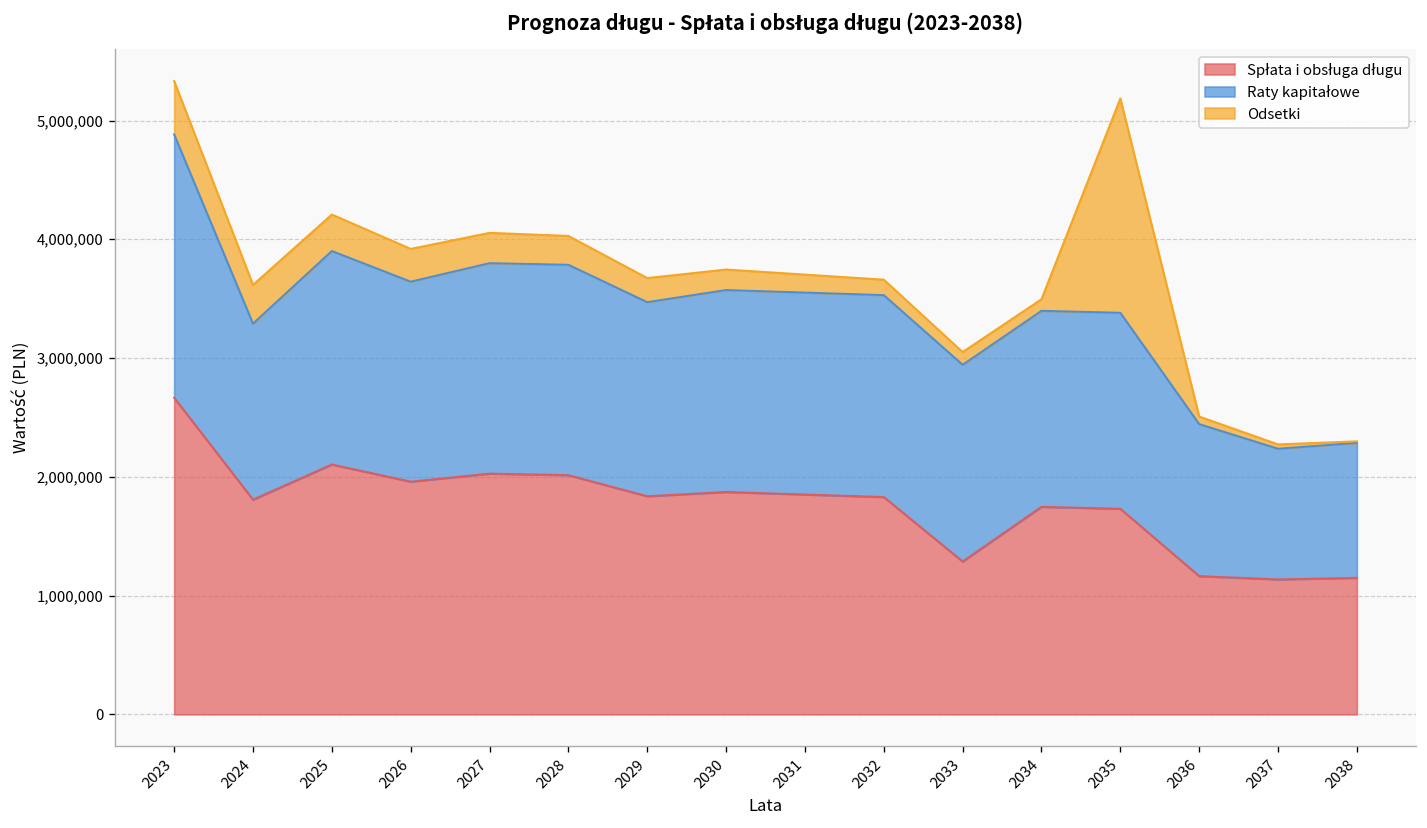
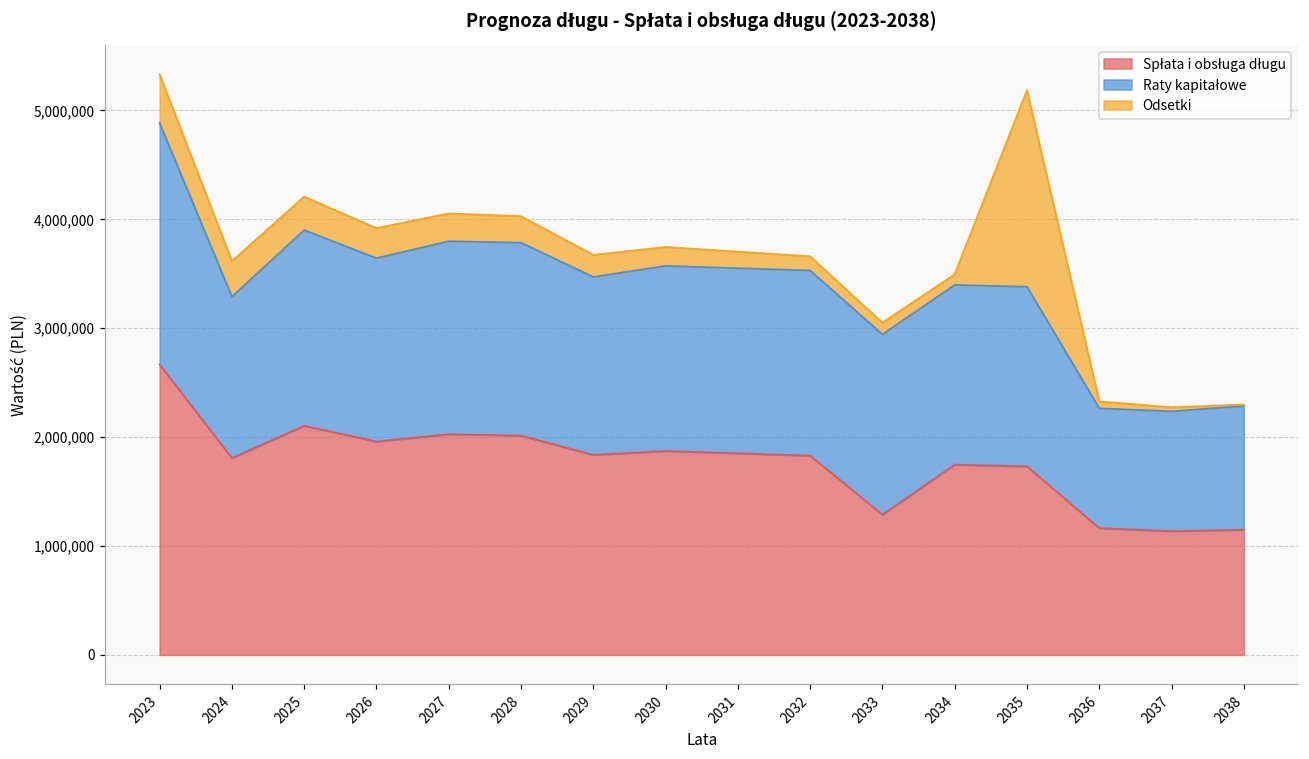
Raty kapitałowe, 2036: 1,300,000 -> 1,100,000
